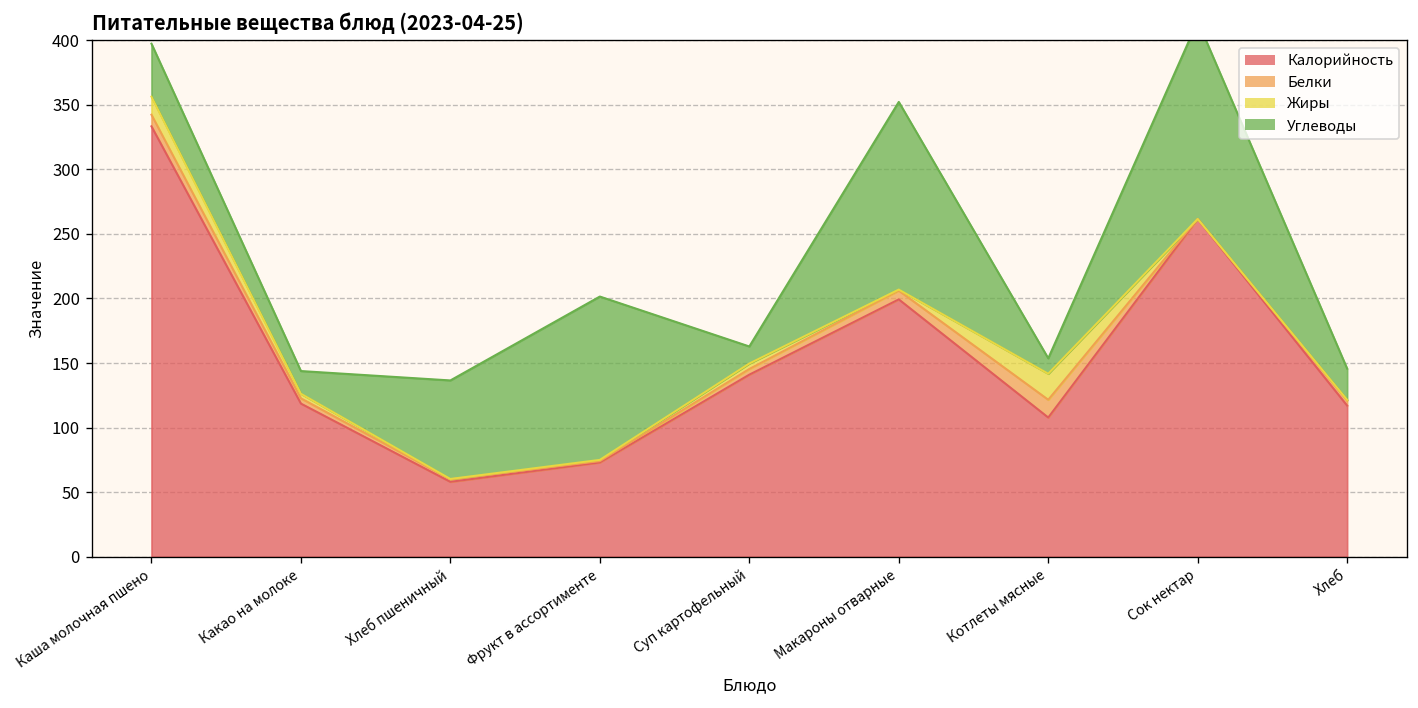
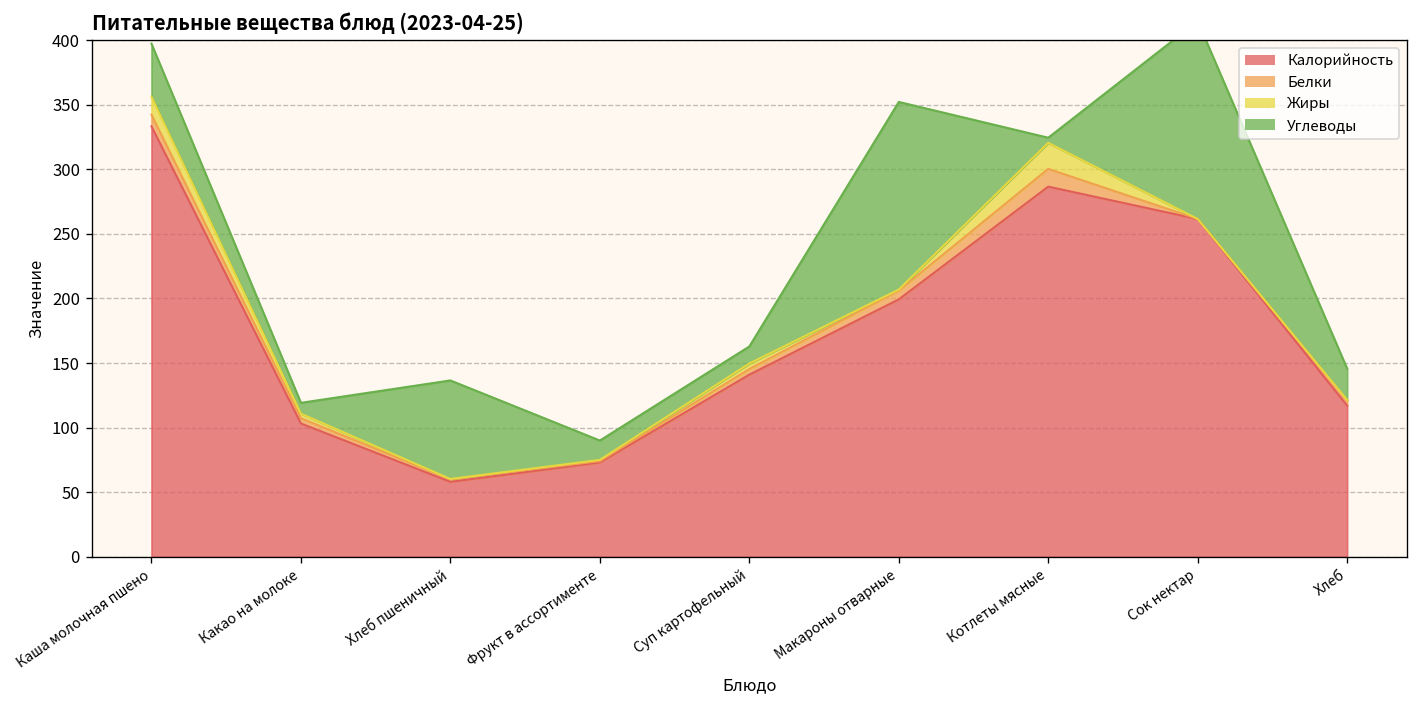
Калорийность, Какао на молоке: 119 -> 103
Углеводы, Какао на молоке: 18 -> 8
Углеводы, Фрукт в ассортименте: 127 -> 15
Калорийность, Котлеты мясные: 108 -> 287
Углеводы, Котлеты мясные: 12 -> 4
